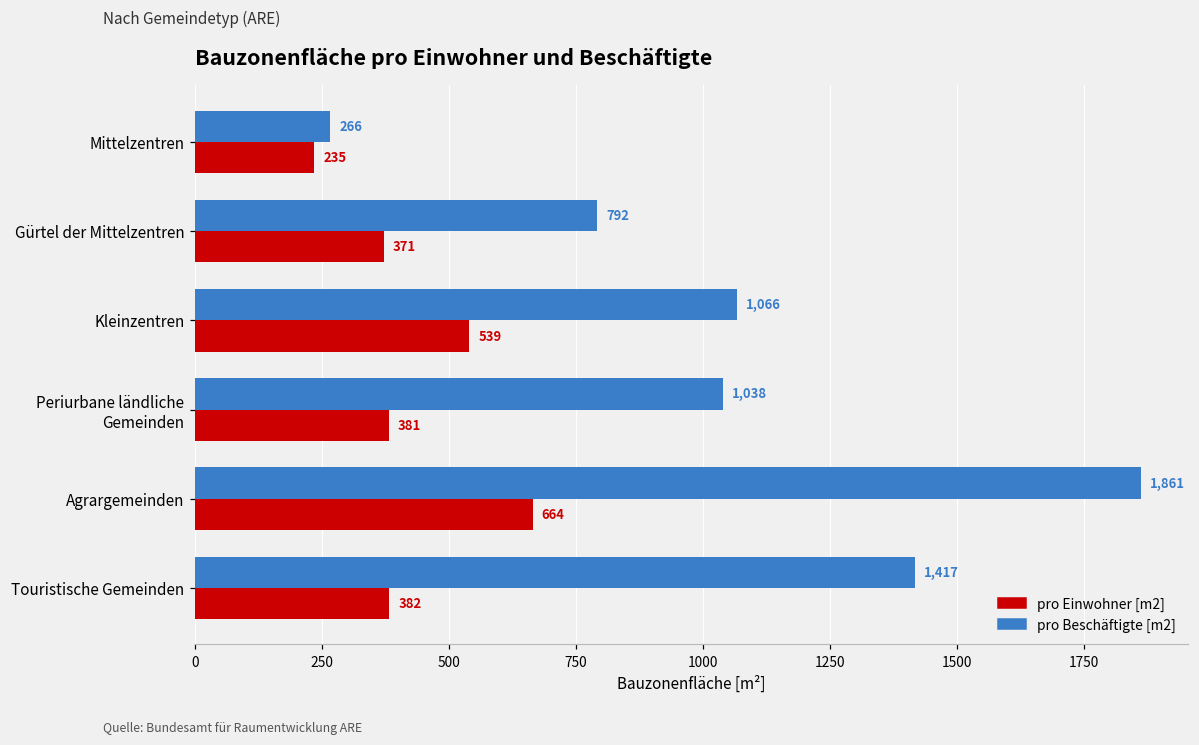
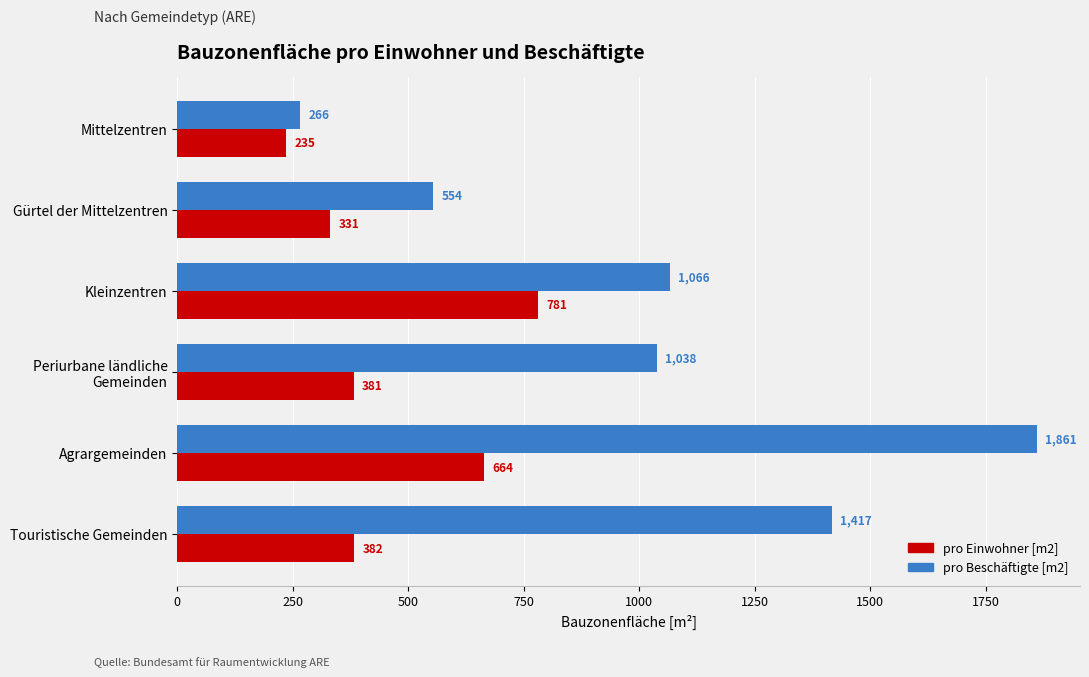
pro Beschäftigte [m2], Gürtel der Mittelzentren: 792 -> 554
pro Einwohner [m2], Gürtel der Mittelzentren: 371 -> 331
pro Einwohner [m2], Kleinzentren: 539 -> 781
